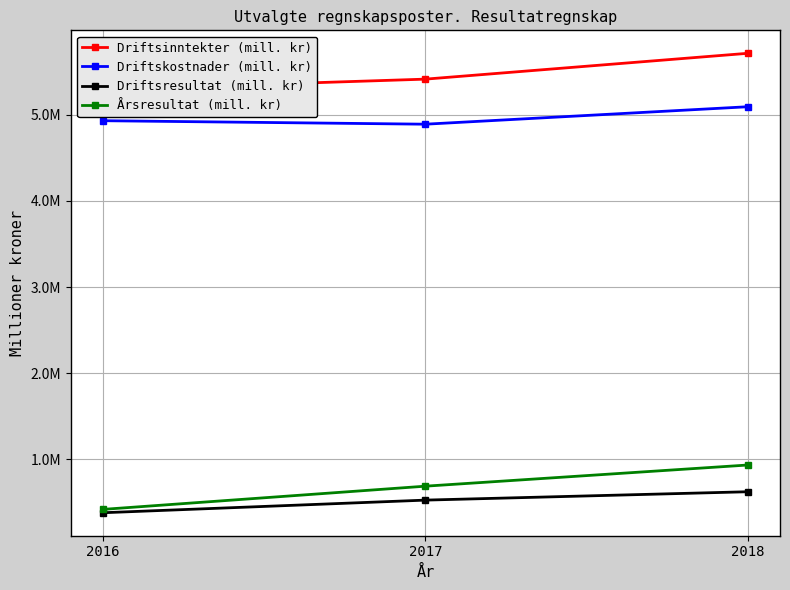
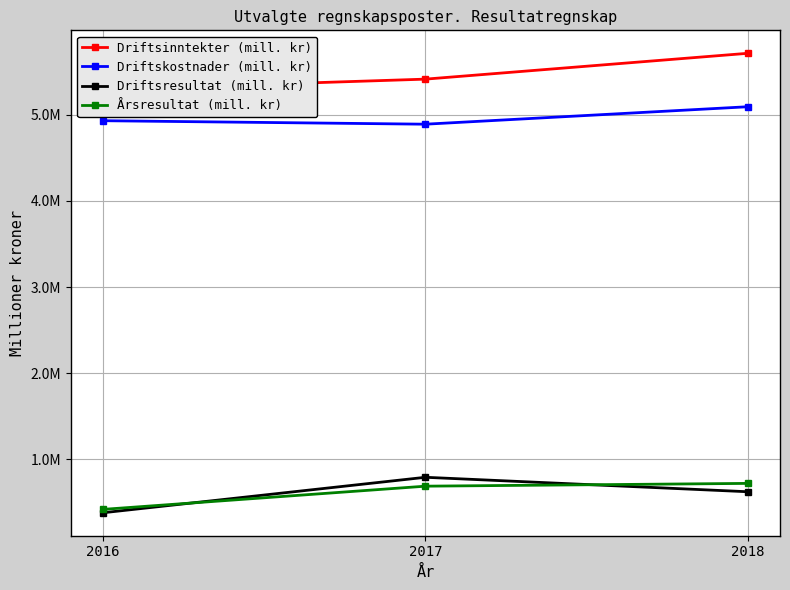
Driftsresultat (mill. kr), 2017: 500000 -> 800000
Årsresultat (mill. kr), 2018: 900000 -> 700000
